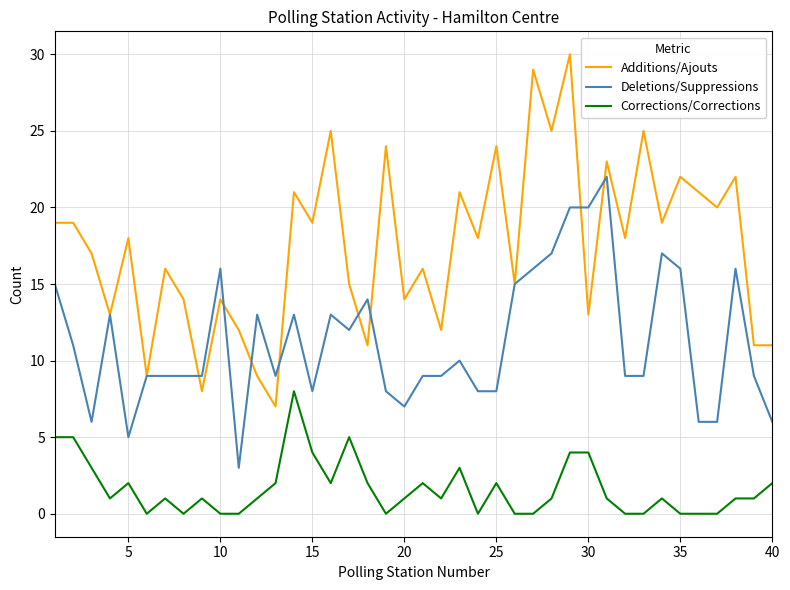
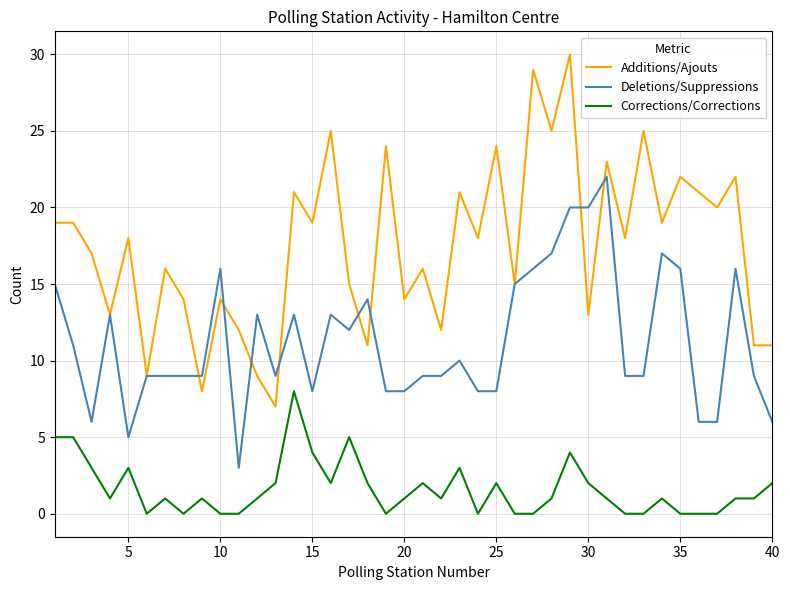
Corrections/Corrections, 5: 2 -> 3
Deletions/Suppressions, 20: 7 -> 8
Corrections/Corrections, 30: 4 -> 2
